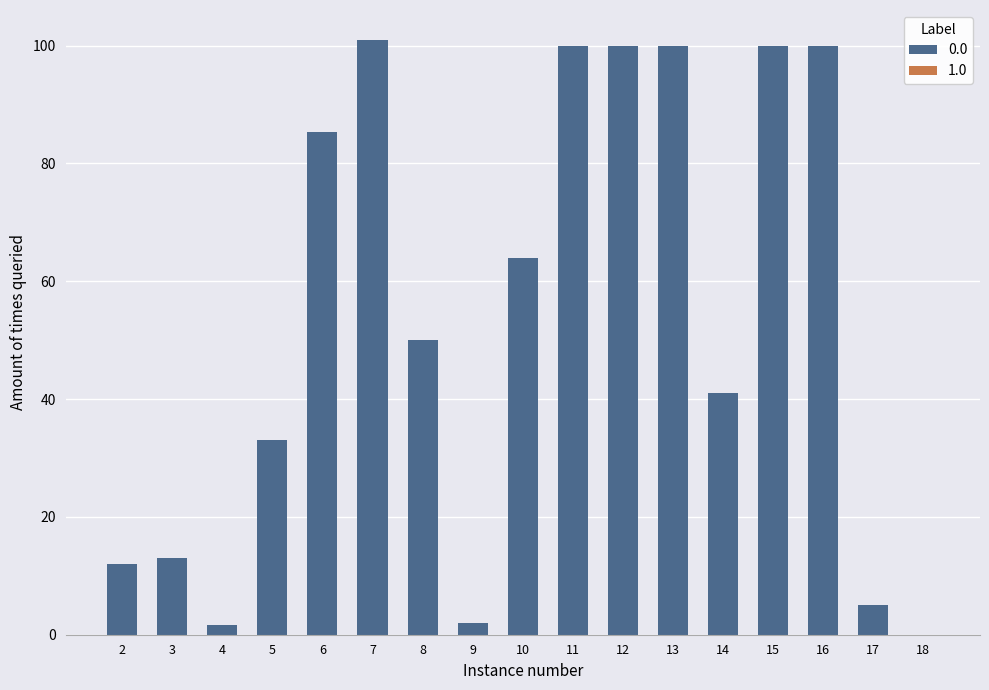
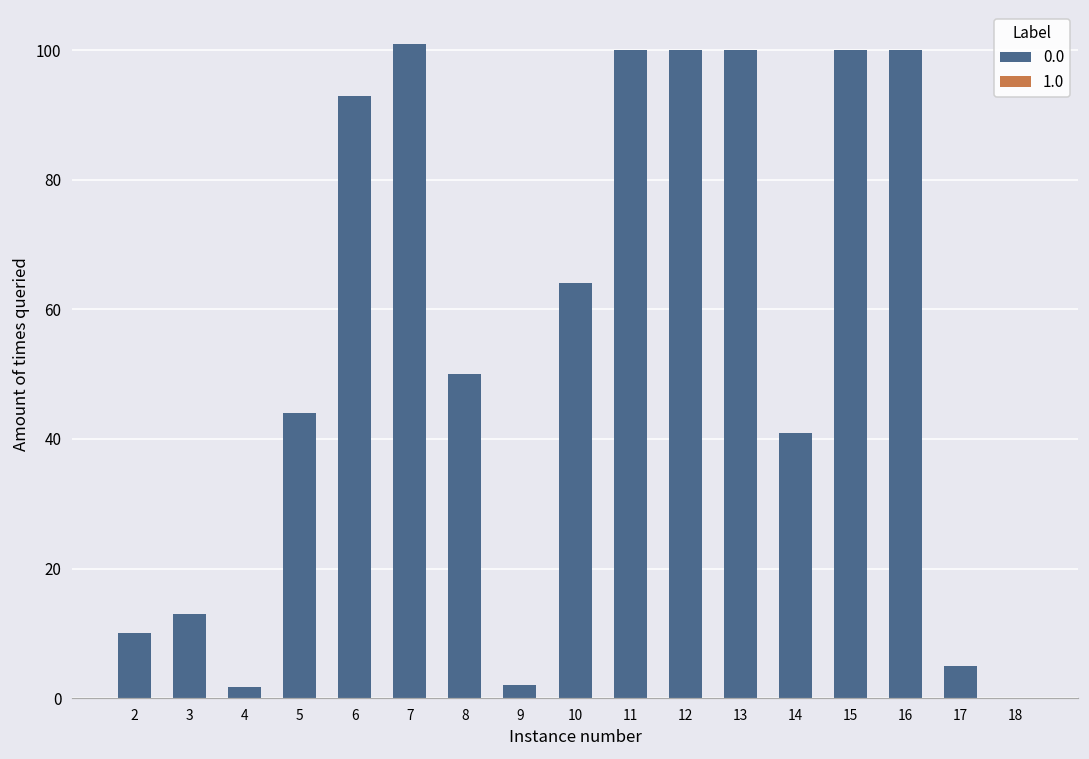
2: 12 -> 10
5: 33 -> 44
6: 85 -> 93
